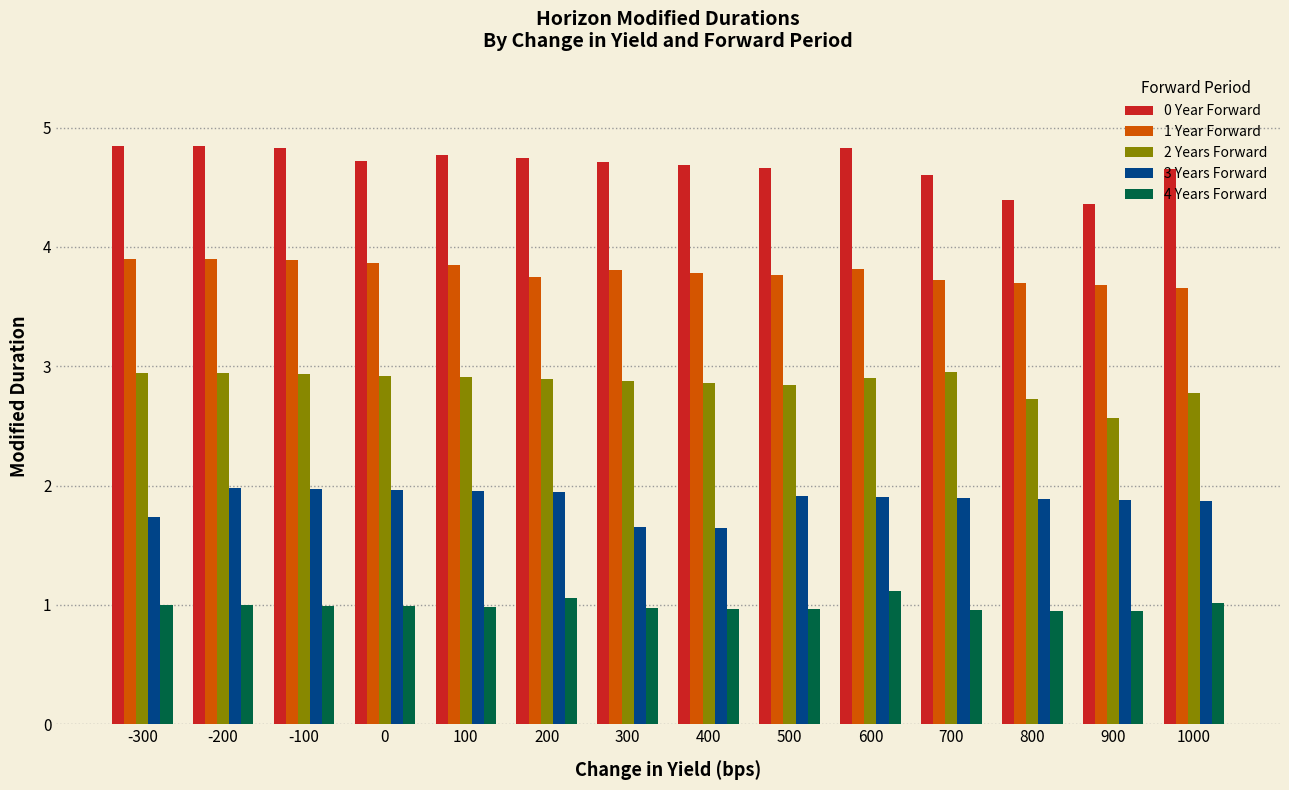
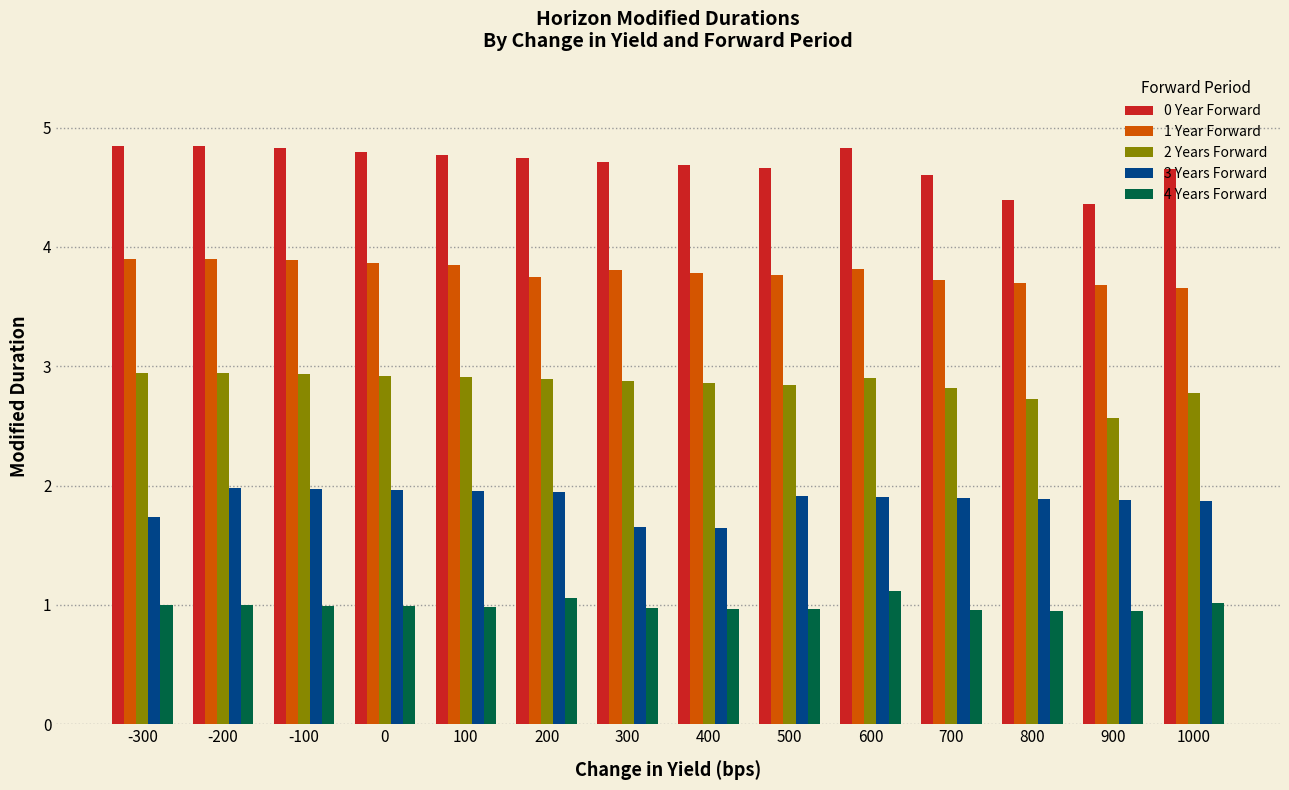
0 Year Forward, 0: 4.72 -> 4.80
2 Years Forward, 700: 2.95 -> 2.82
